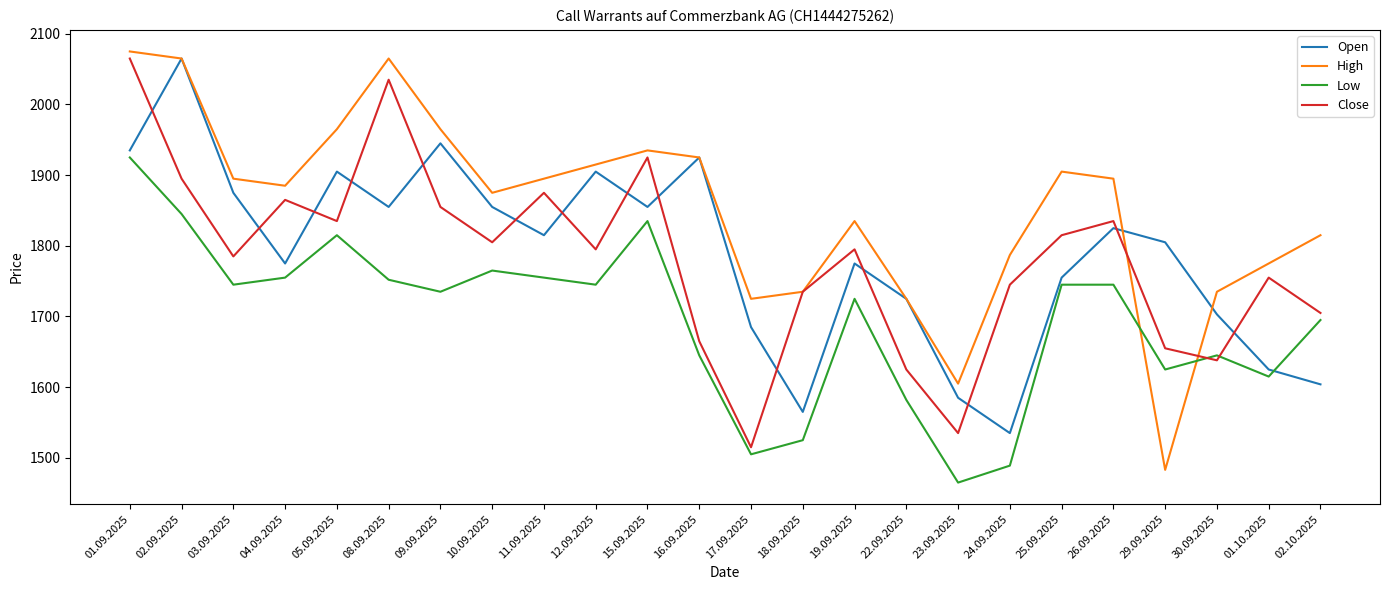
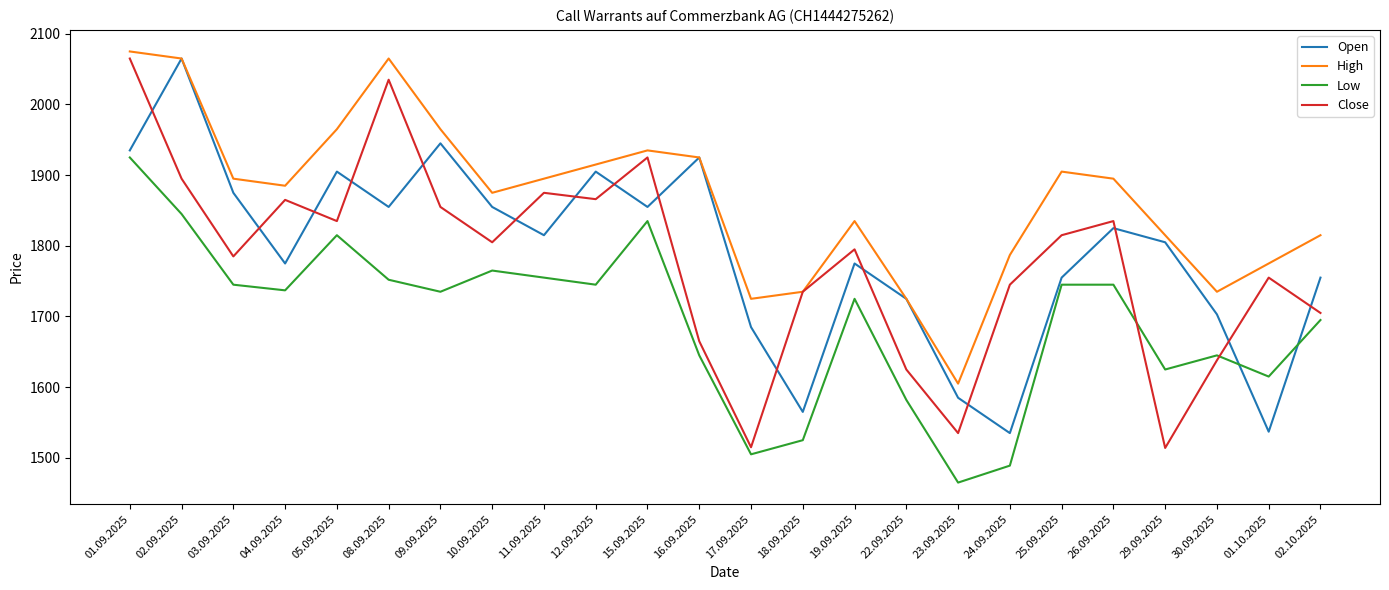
Low, 04.09.2025: 1760 -> 1740
Close, 12.09.2025: 1800 -> 1870
High, 29.09.2025: 1480 -> 1820
Close, 29.09.2025: 1660 -> 1510
Open, 01.10.2025: 1630 -> 1540
Open, 02.10.2025: 1600 -> 1760
